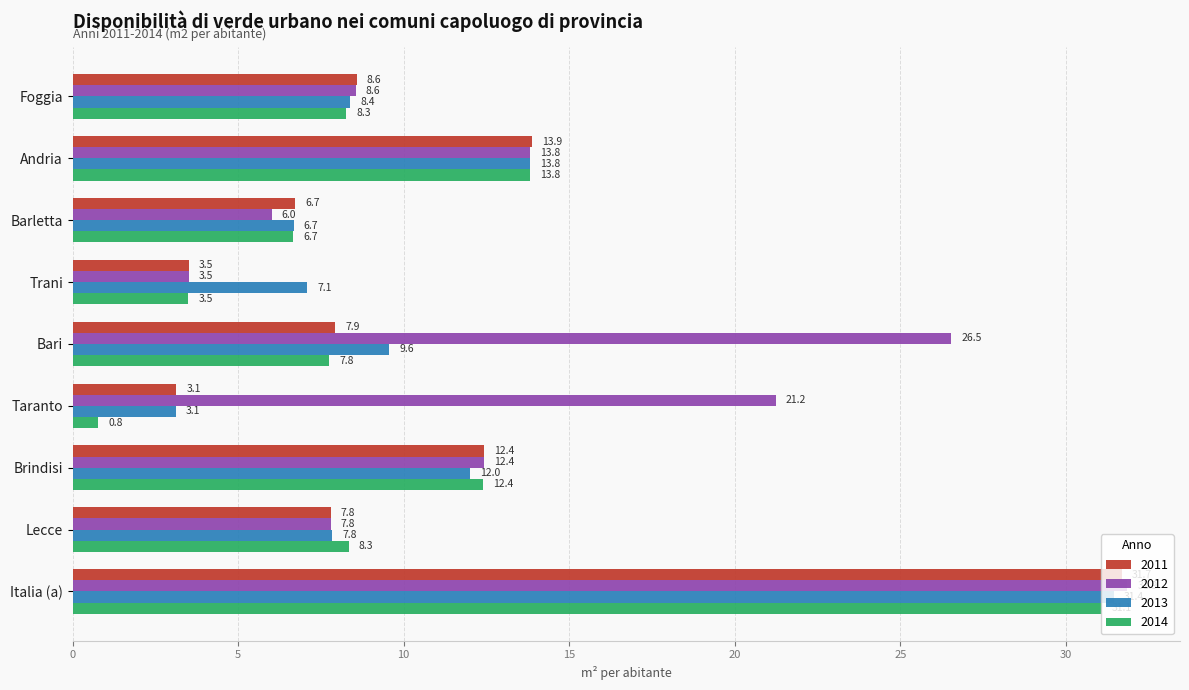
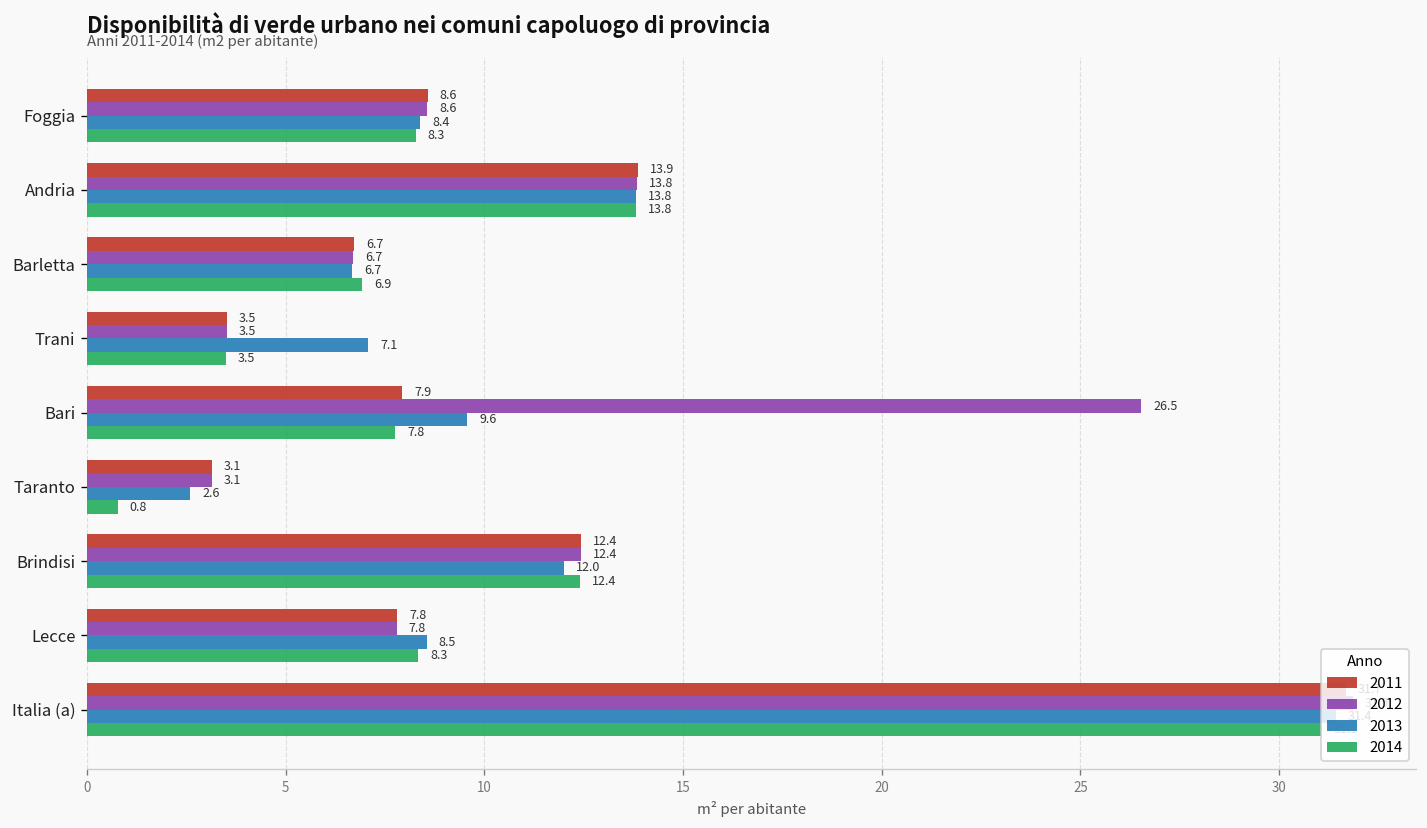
2012, Barletta: 6.0 -> 6.7
2014, Barletta: 6.7 -> 6.9
2012, Taranto: 21.2 -> 3.1
2013, Taranto: 3.1 -> 2.6
2013, Lecce: 7.8 -> 8.5
